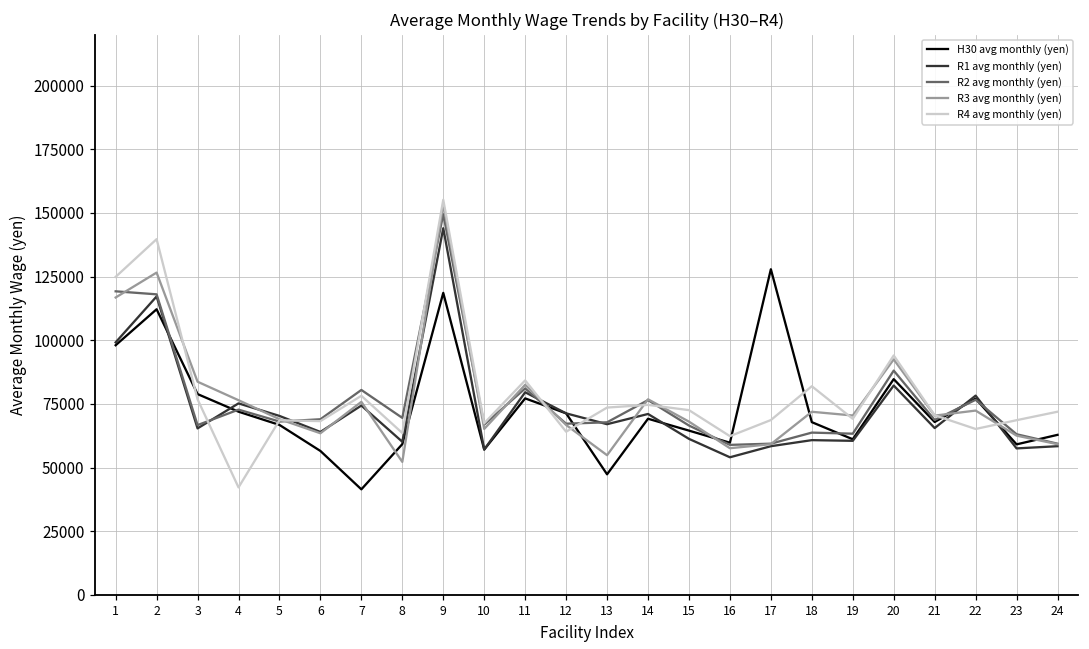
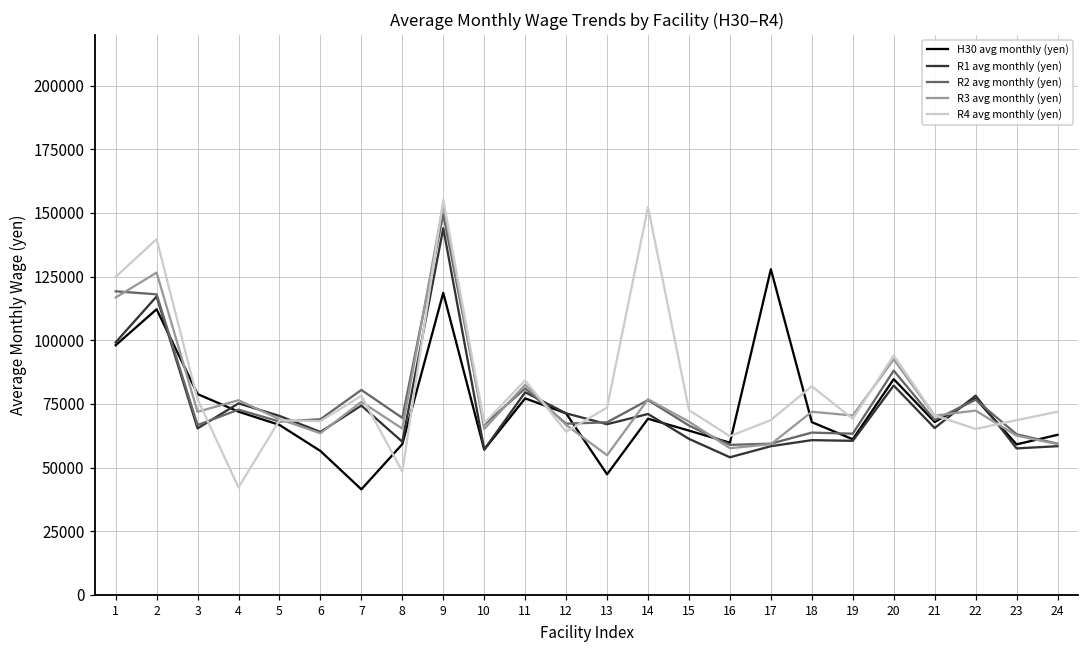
R3 avg monthly (yen), 3: 84000 -> 72000
R3 avg monthly (yen), 8: 52000 -> 65000
R4 avg monthly (yen), 8: 64000 -> 48000
R4 avg monthly (yen), 14: 75000 -> 152000
